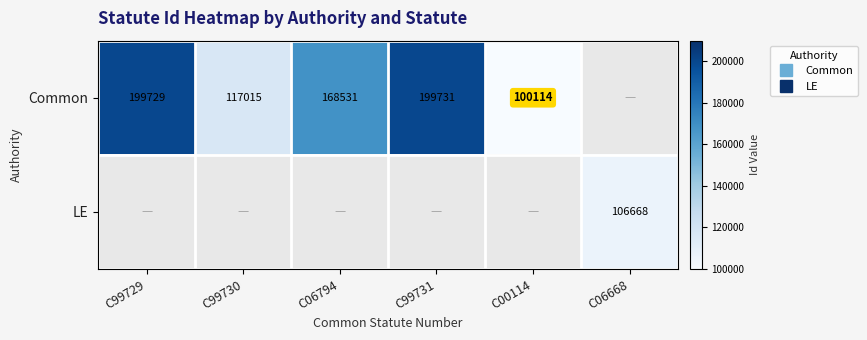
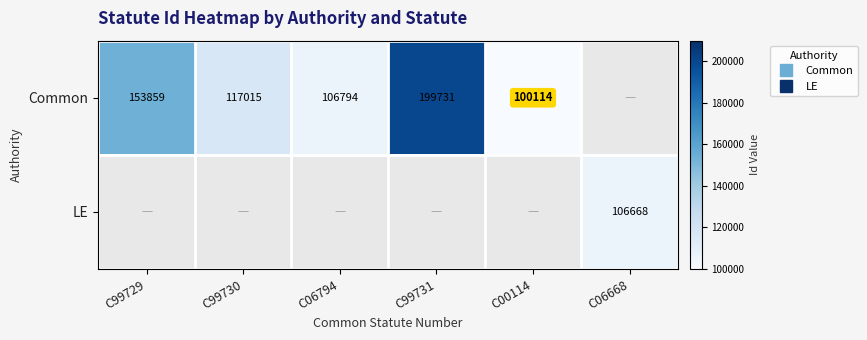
Common, C99729: 199729 -> 153859
Common, C06794: 168531 -> 106794
